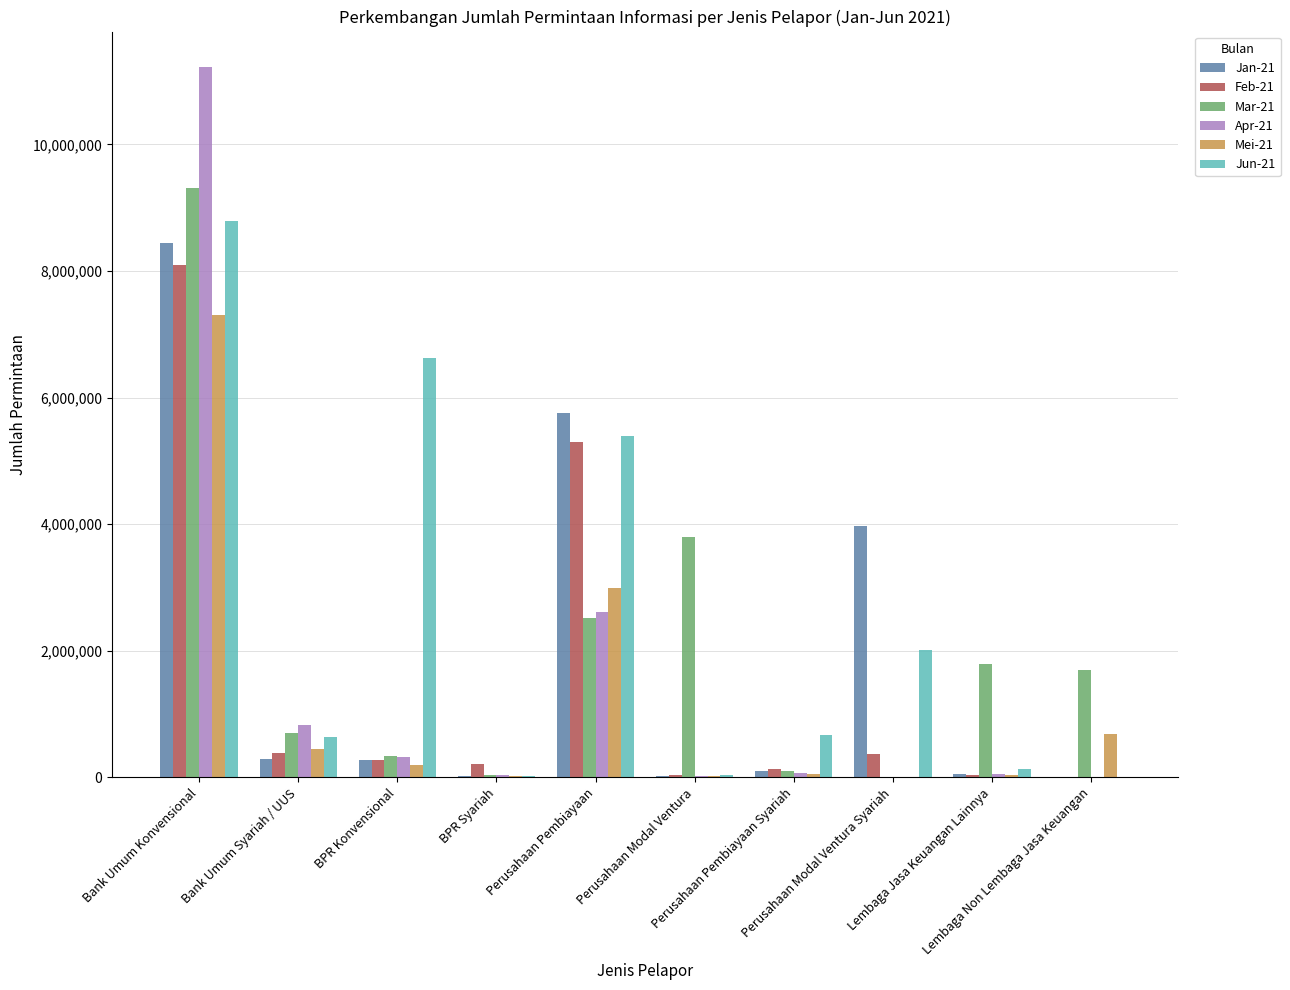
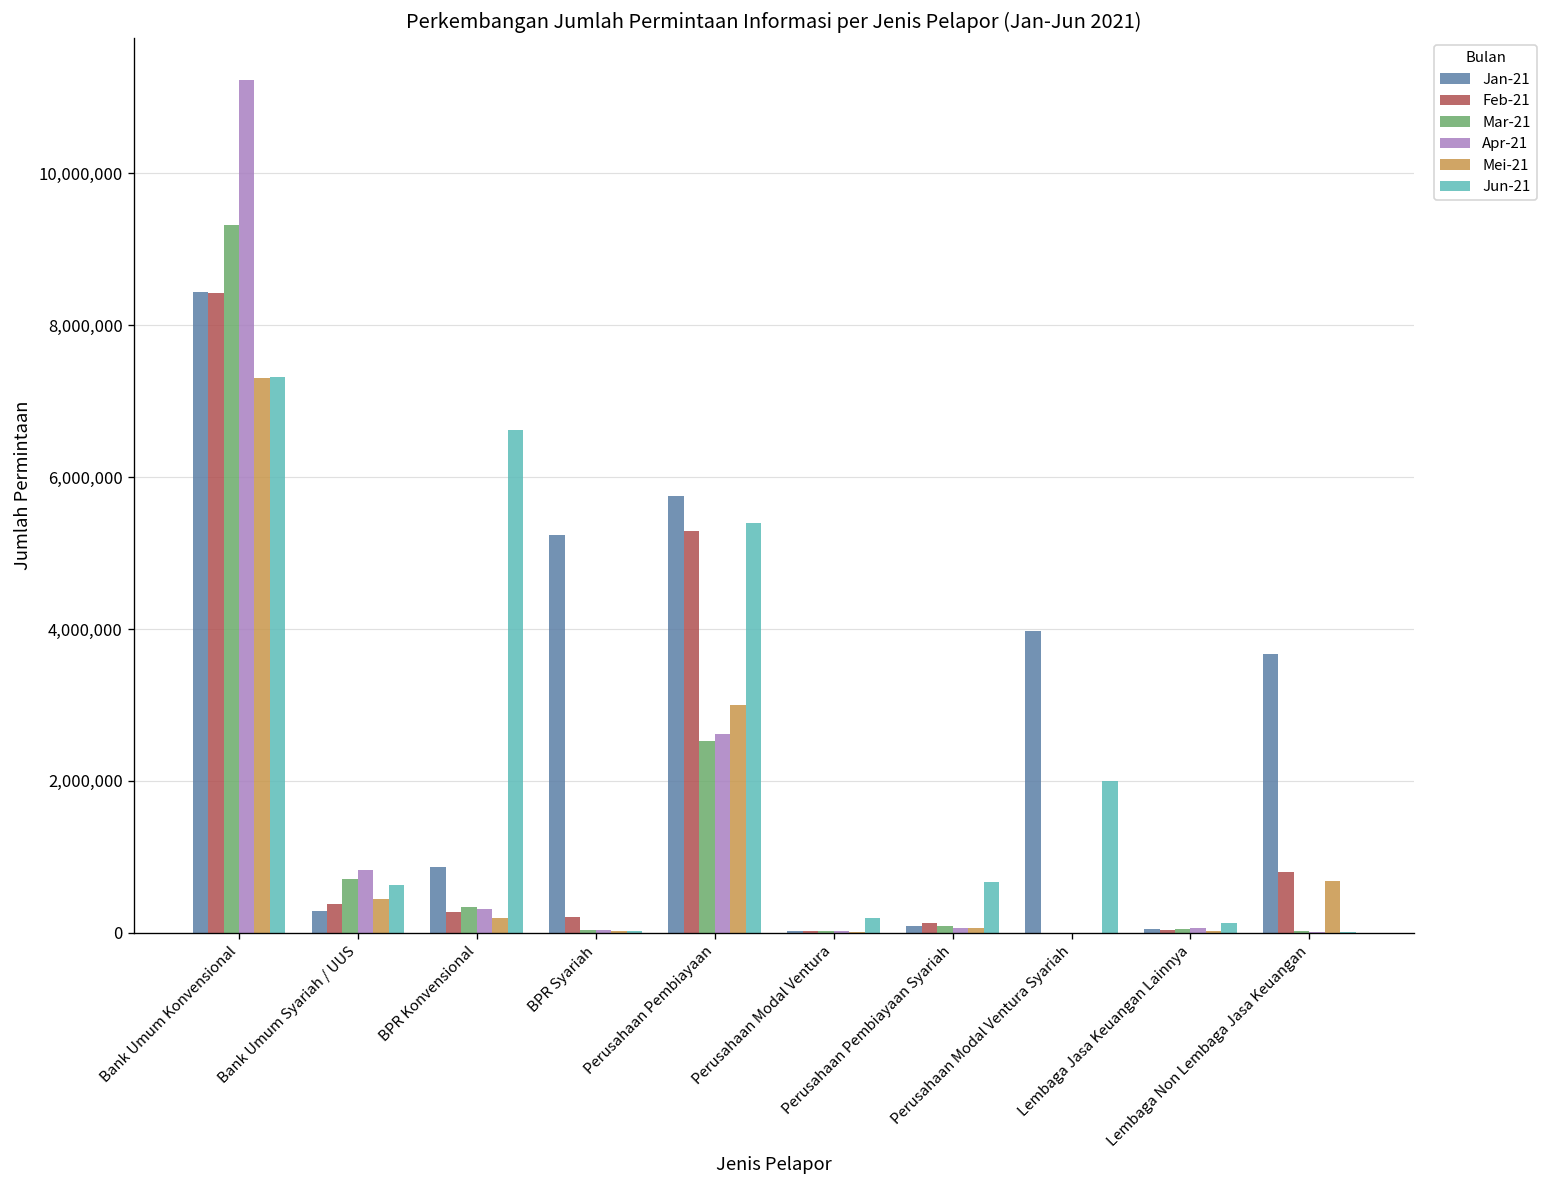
Feb-21, Bank Umum Konvensional: 8,100,000 -> 8,400,000
Jun-21, Bank Umum Konvensional: 8,800,000 -> 7,300,000
Jan-21, BPR Konvensional: 300,000 -> 900,000
Jan-21, BPR Syariah: 0 -> 5,200,000
Mar-21, Perusahaan Modal Ventura: 3,800,000 -> 0
Jun-21, Perusahaan Modal Ventura: 0 -> 200,000
Feb-21, Perusahaan Modal Ventura Syariah: 400,000 -> 0
Mar-21, Lembaga Jasa Keuangan Lainnya: 1,800,000 -> 100,000
Jan-21, Lembaga Non Lembaga Jasa Keuangan: 0 -> 3,700,000
Feb-21, Lembaga Non Lembaga Jasa Keuangan: 0 -> 800,000
Mar-21, Lembaga Non Lembaga Jasa Keuangan: 1,700,000 -> 0
